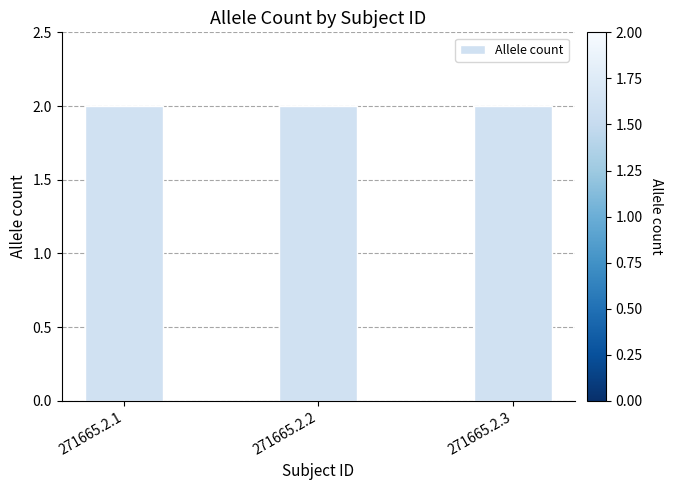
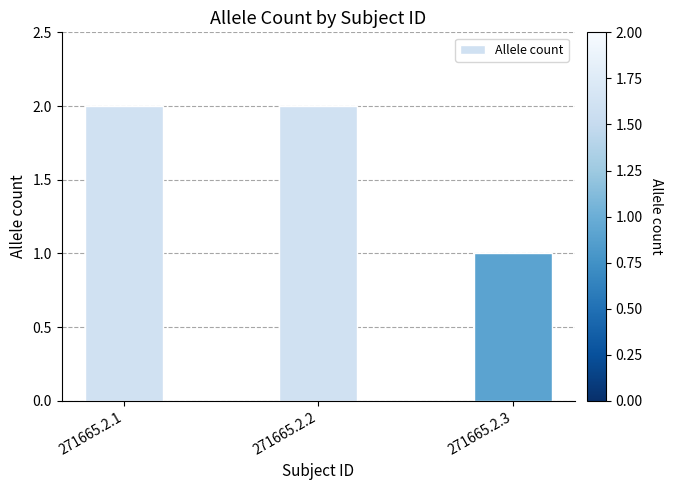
271665.2.3: 2 -> 1
